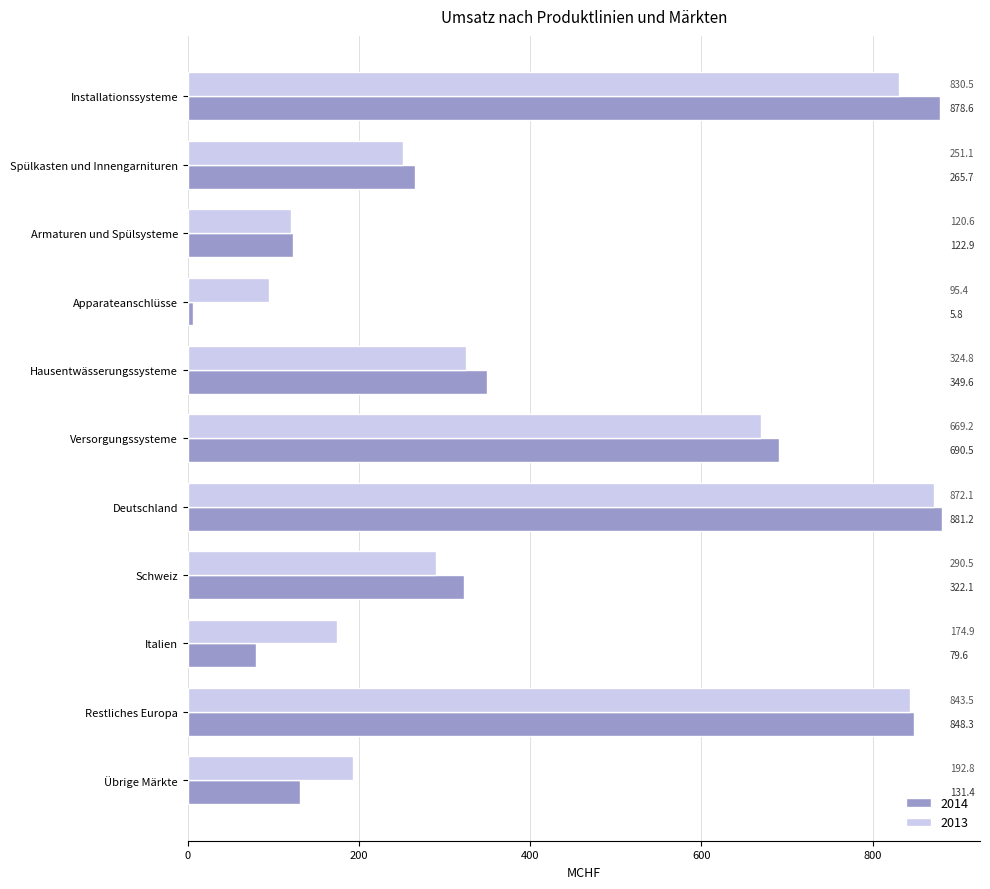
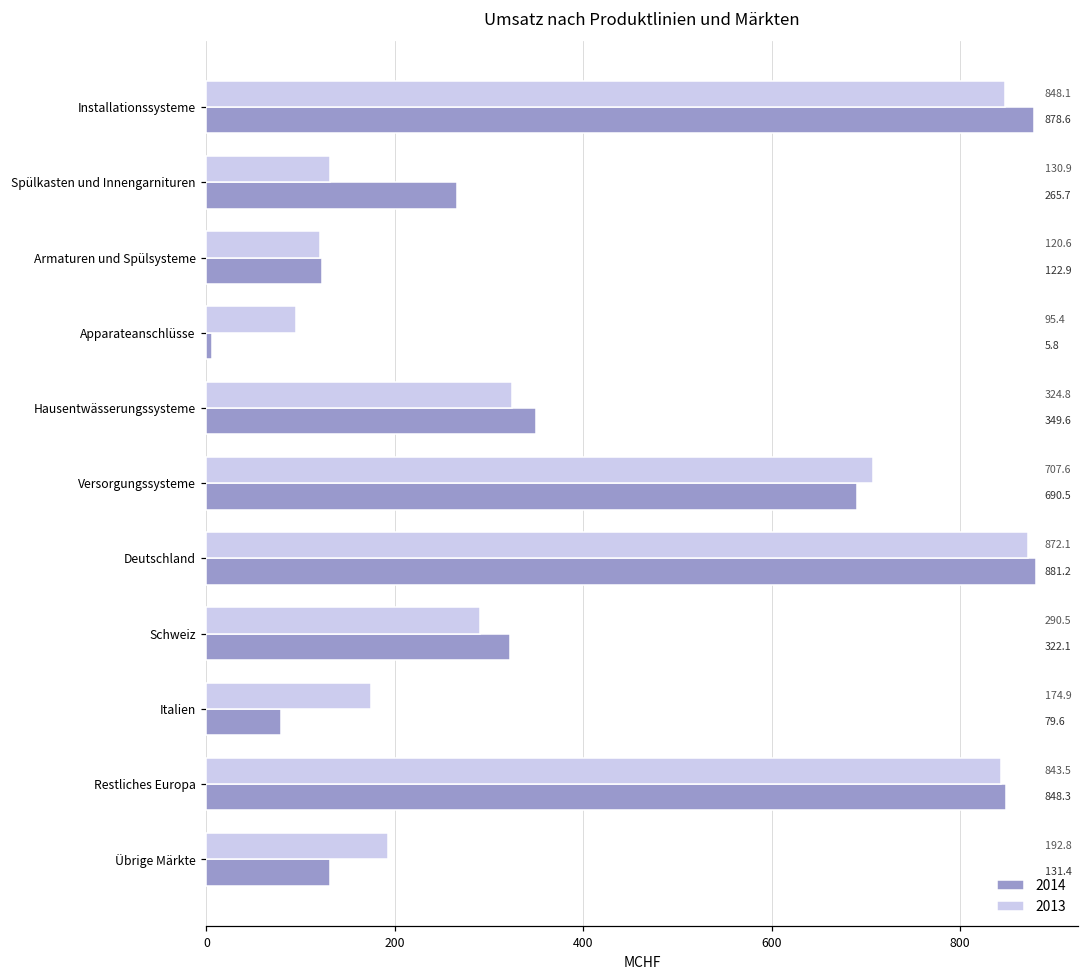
2013, Installationssysteme: 830.5 -> 848.1
2013, Spülkasten und Innengarnituren: 251.1 -> 130.9
2013, Versorgungssysteme: 669.2 -> 707.6
